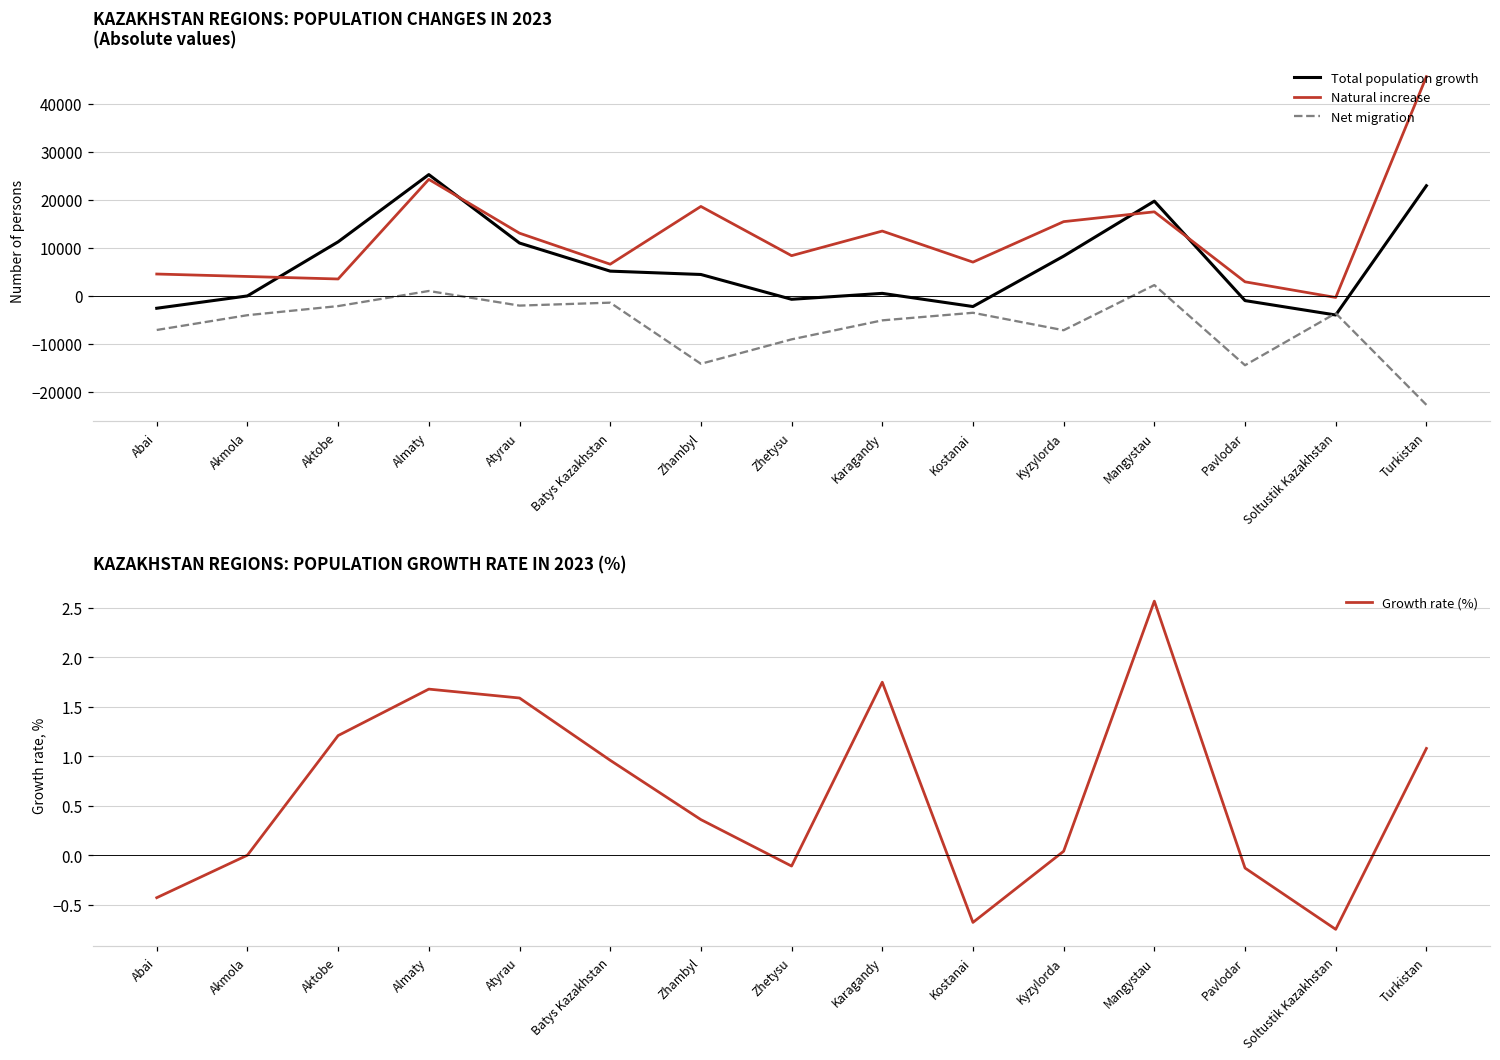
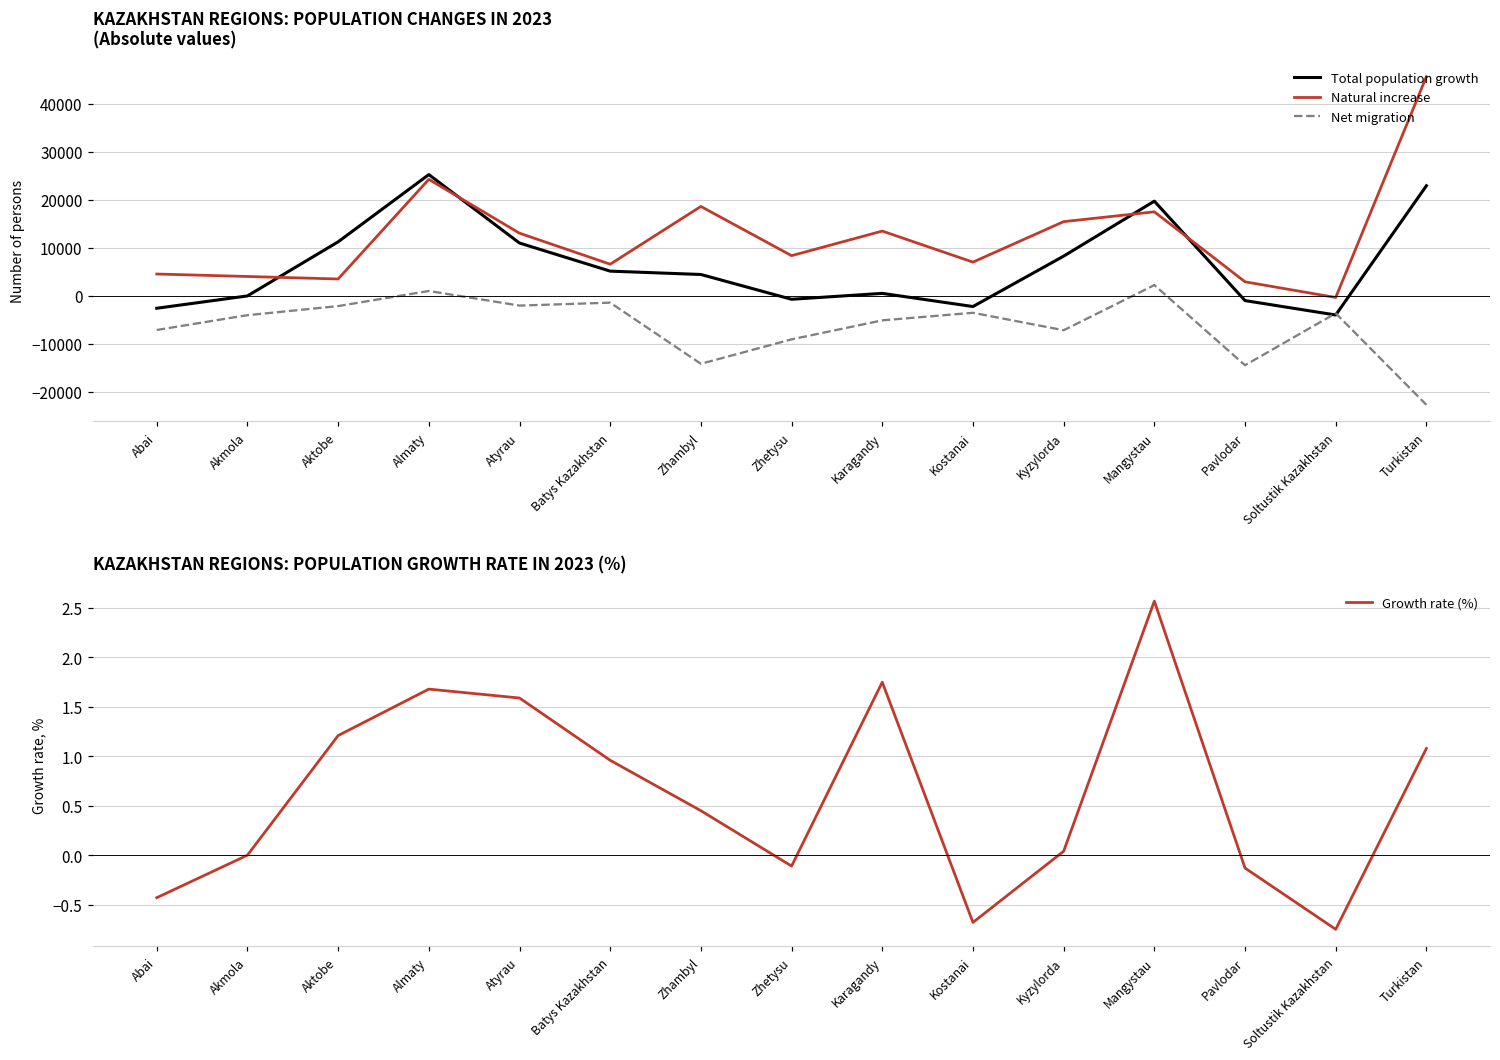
KAZAKHSTAN REGIONS: POPULATION GROWTH RATE IN 2023 (%), Zhambyl: 0.4 -> 0.5
